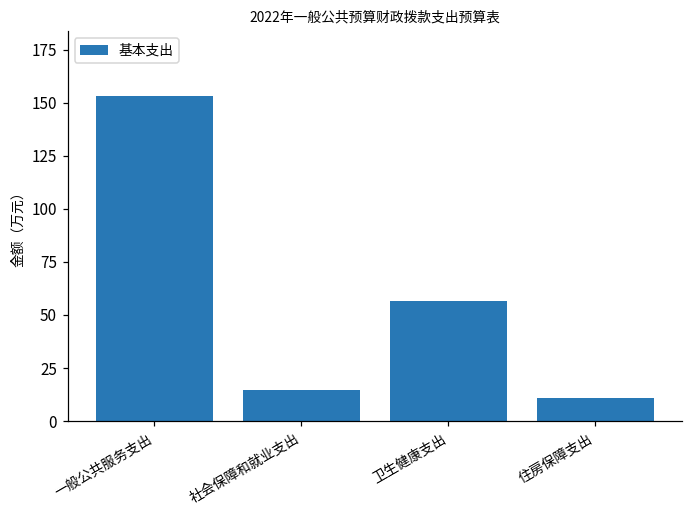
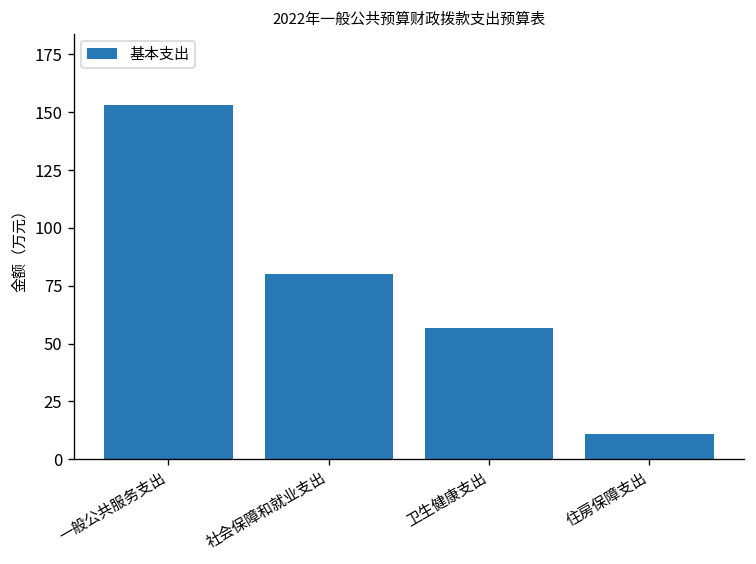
社会保障和就业支出: 14 -> 80
